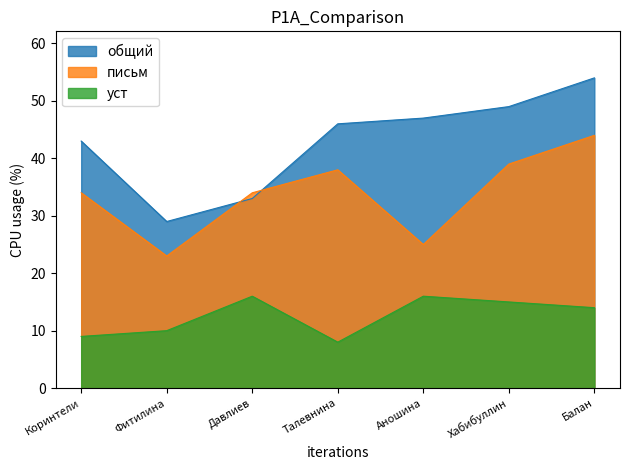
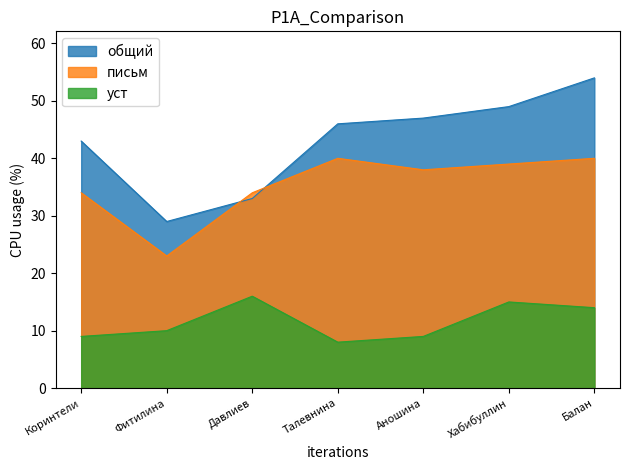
письм, Талевнина: 38 -> 40
письм, Аношина: 25 -> 38
уст, Аношина: 16 -> 9
письм, Балан: 44 -> 40
